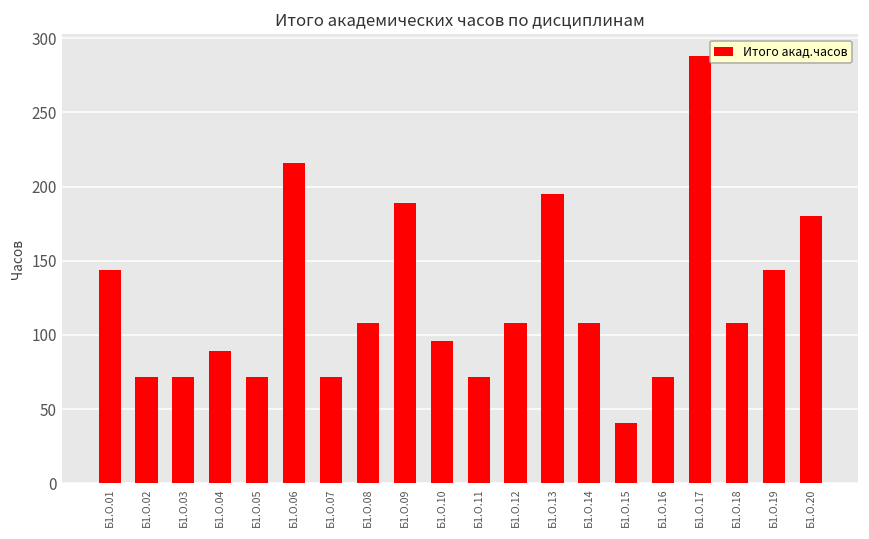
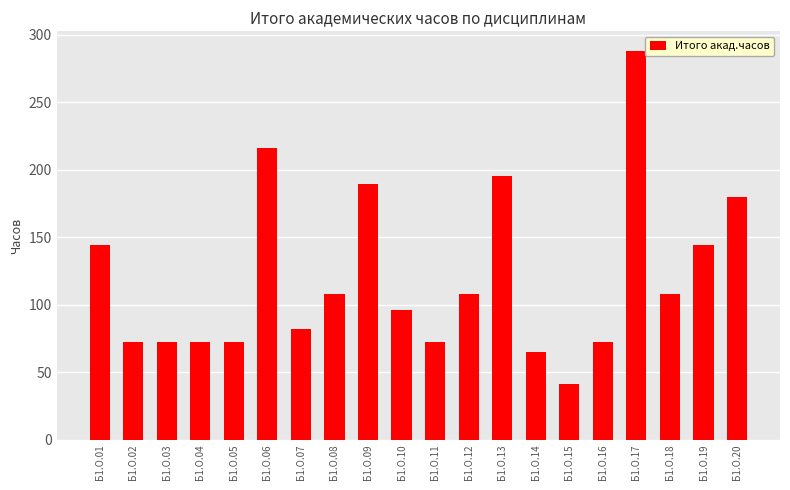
Б1.О.04: 89 -> 72
Б1.О.07: 72 -> 82
Б1.О.14: 108 -> 65
